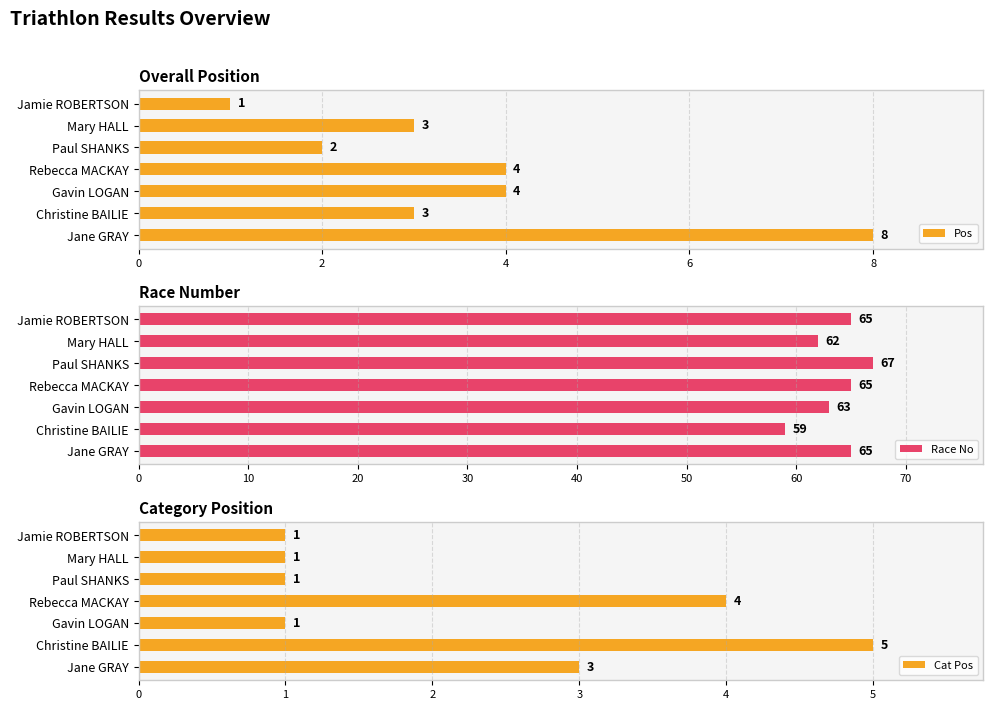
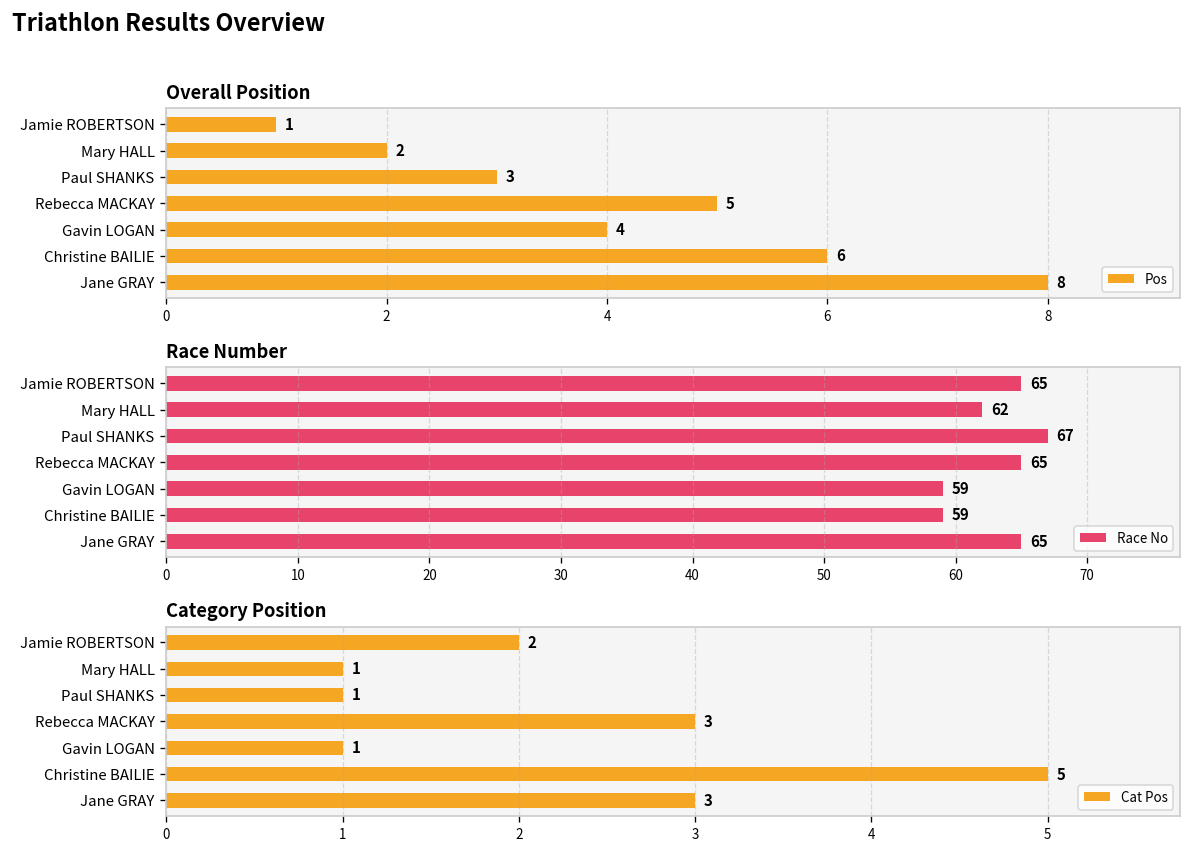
Overall Position, Mary HALL: 3 -> 2
Overall Position, Paul SHANKS: 2 -> 3
Overall Position, Rebecca MACKAY: 4 -> 5
Overall Position, Christine BAILIE: 3 -> 6
Race Number, Gavin LOGAN: 63 -> 59
Category Position, Jamie ROBERTSON: 1 -> 2
Category Position, Rebecca MACKAY: 4 -> 3
